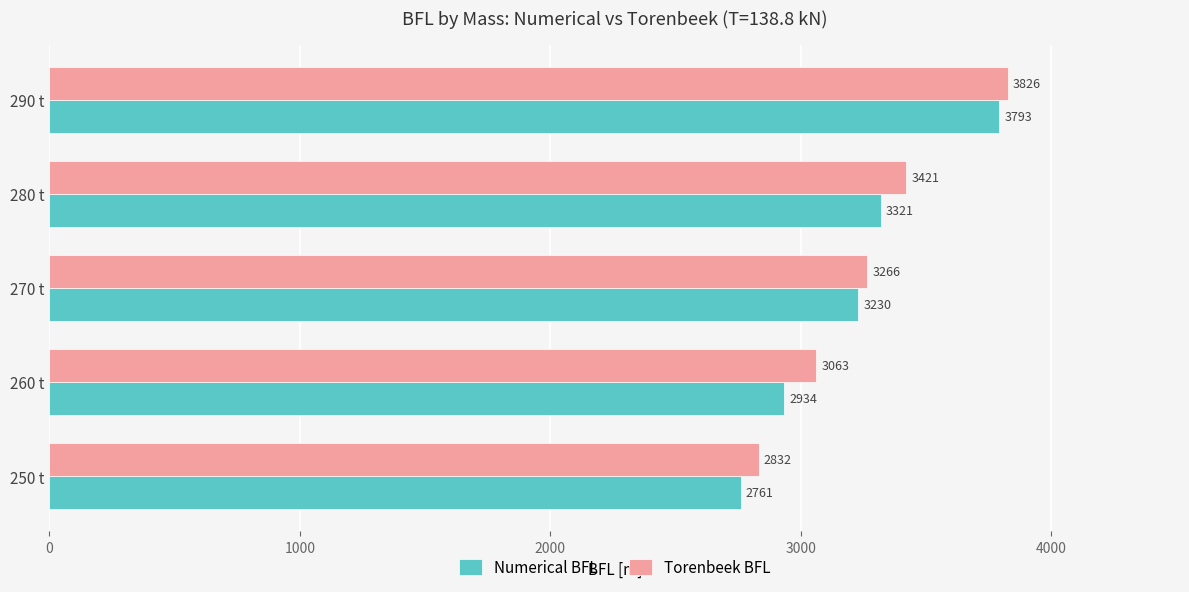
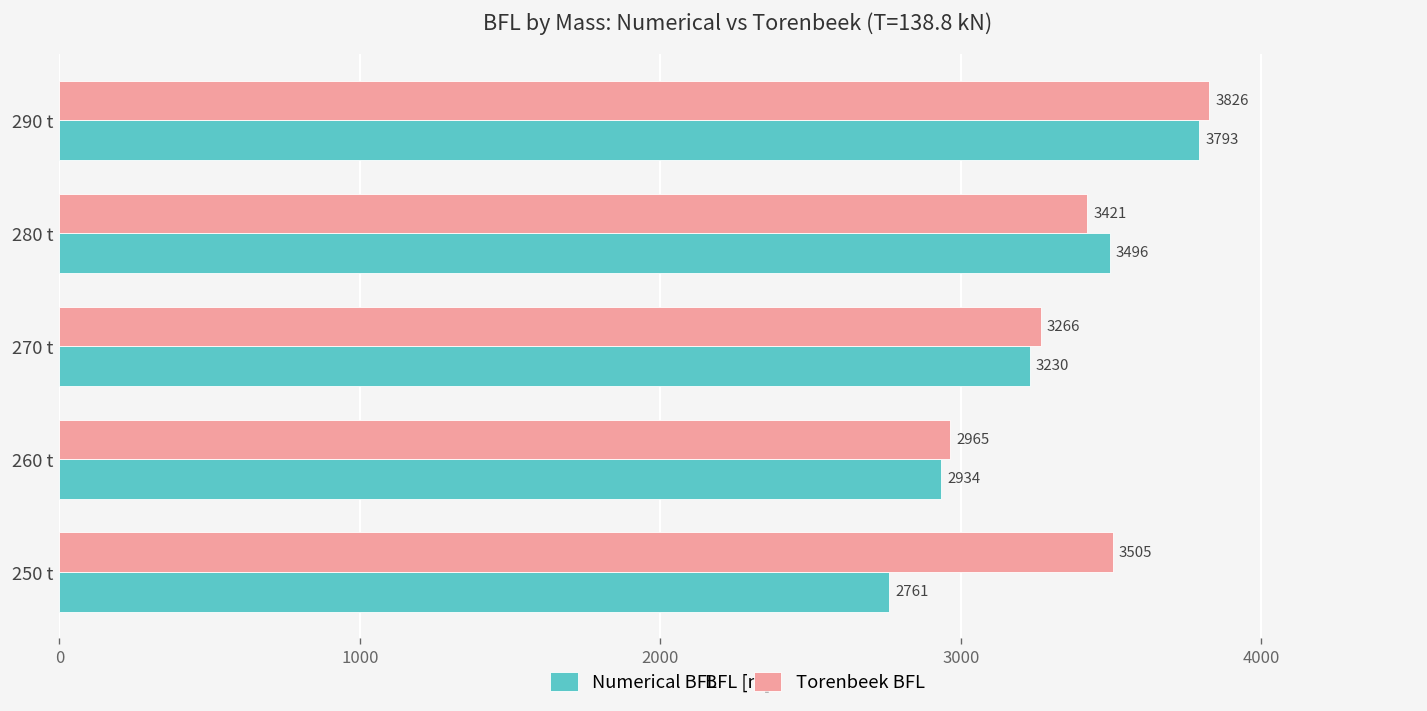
Numerical BFL, 280 t: 3321 -> 3496
Torenbeek BFL, 260 t: 3063 -> 2965
Torenbeek BFL, 250 t: 2832 -> 3505
